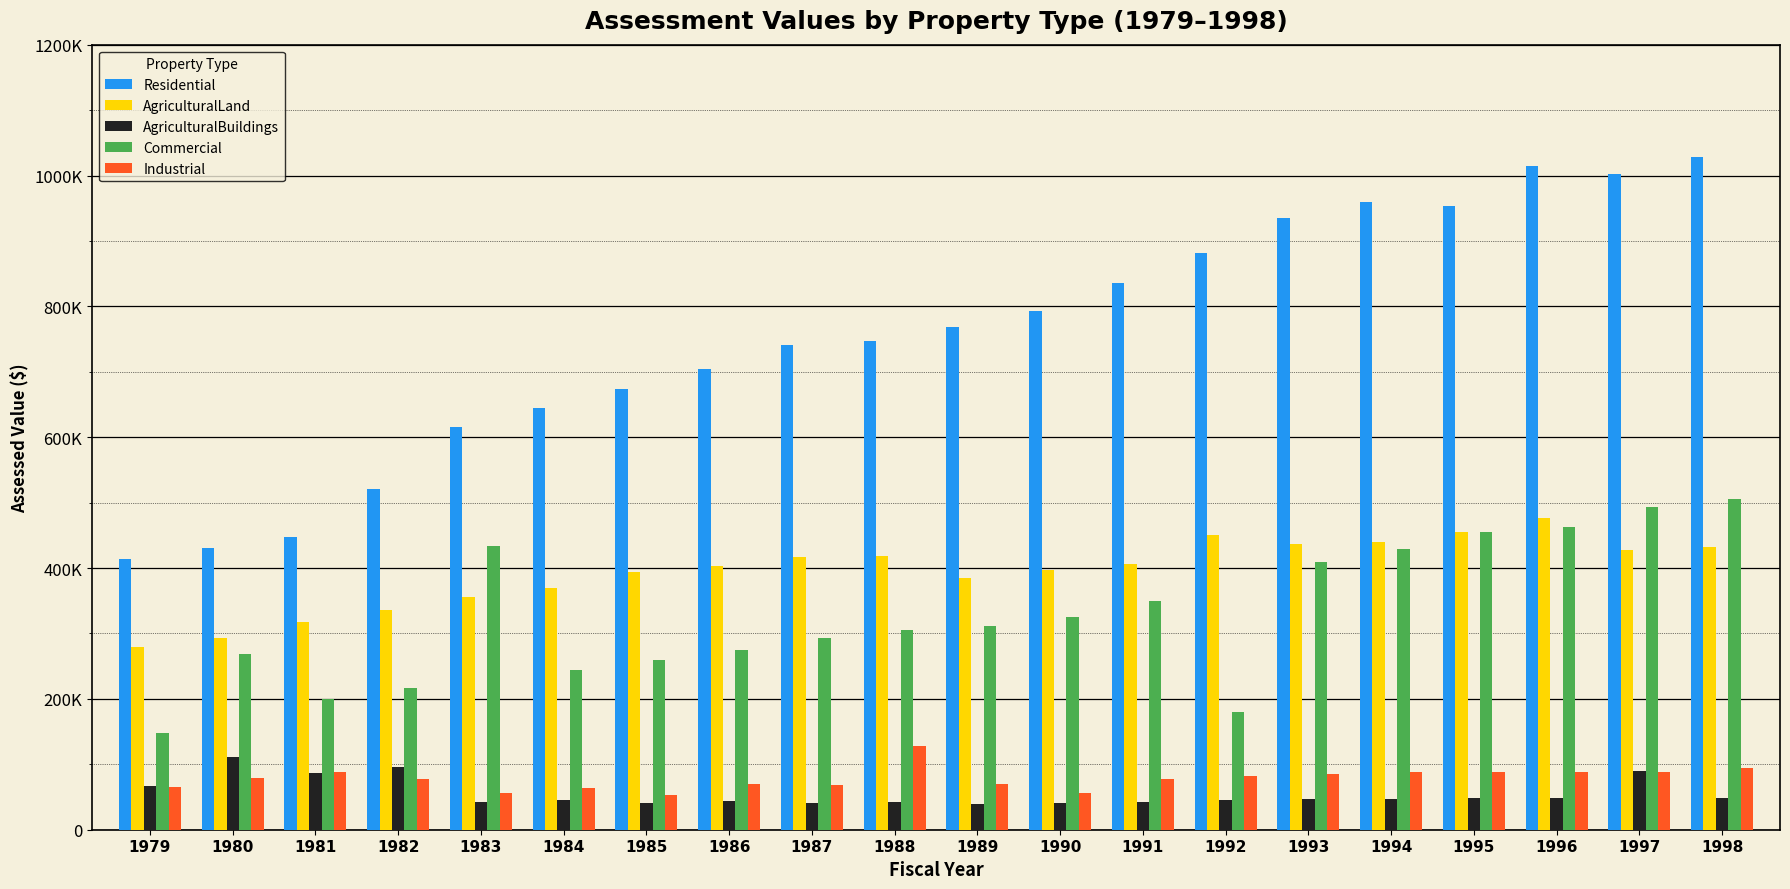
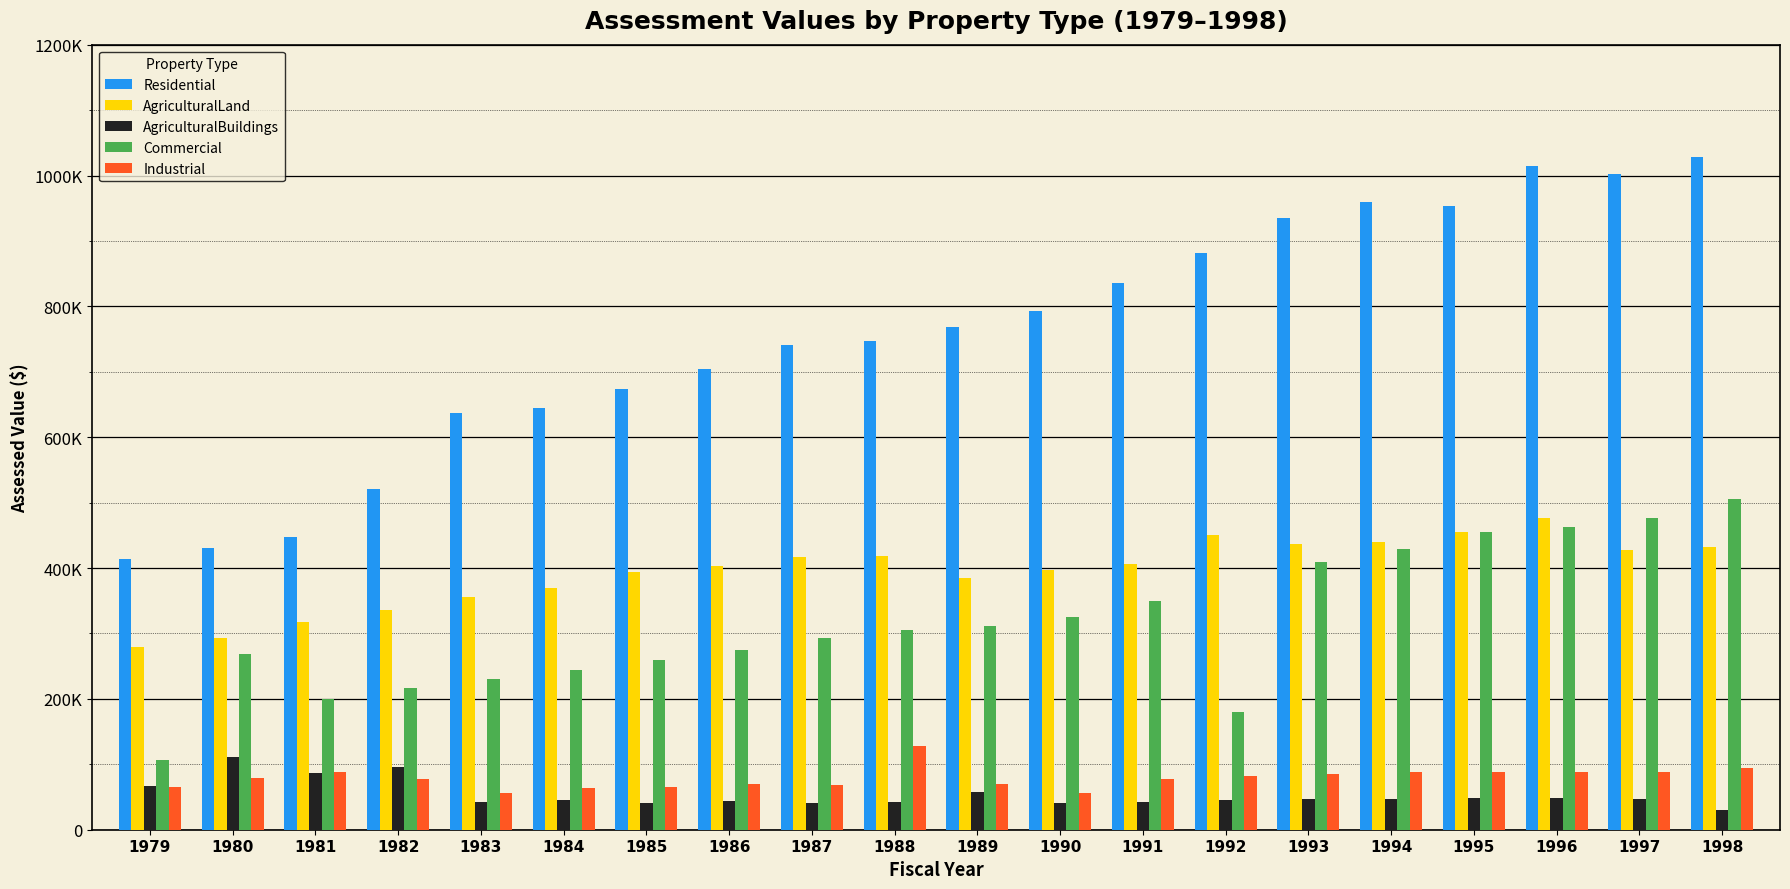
Commercial, 1979: 150000 -> 110000
Residential, 1983: 620000 -> 640000
Commercial, 1983: 430000 -> 230000
Industrial, 1985: 50000 -> 70000
AgriculturalBuildings, 1989: 40000 -> 60000
AgriculturalBuildings, 1997: 90000 -> 50000
Commercial, 1997: 490000 -> 480000
AgriculturalBuildings, 1998: 50000 -> 30000
